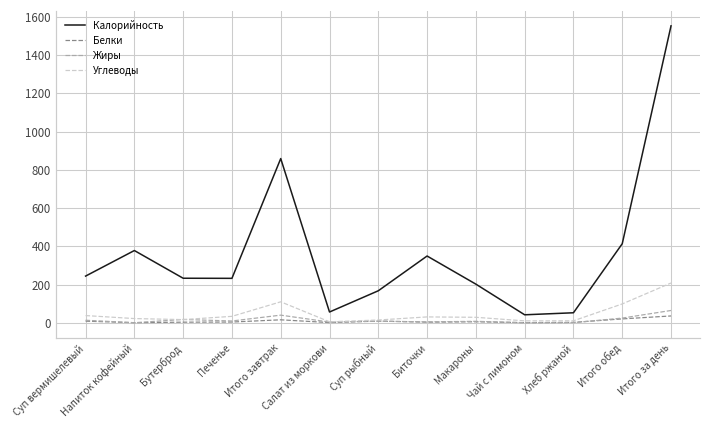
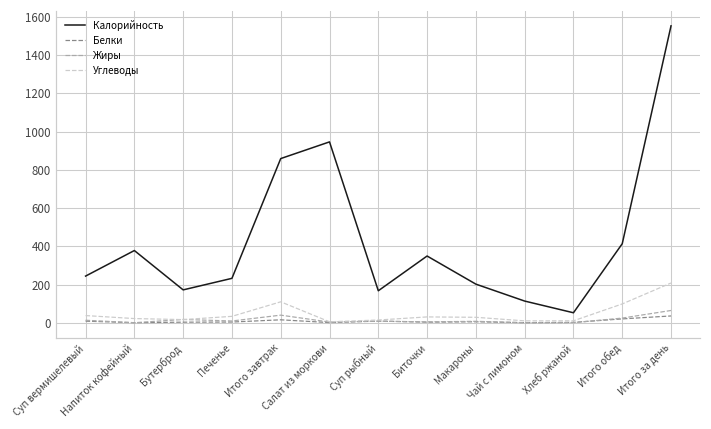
Калорийность, Бутерброд: 230 -> 170
Калорийность, Салат из моркови: 60 -> 950
Калорийность, Чай с лимоном: 40 -> 110
